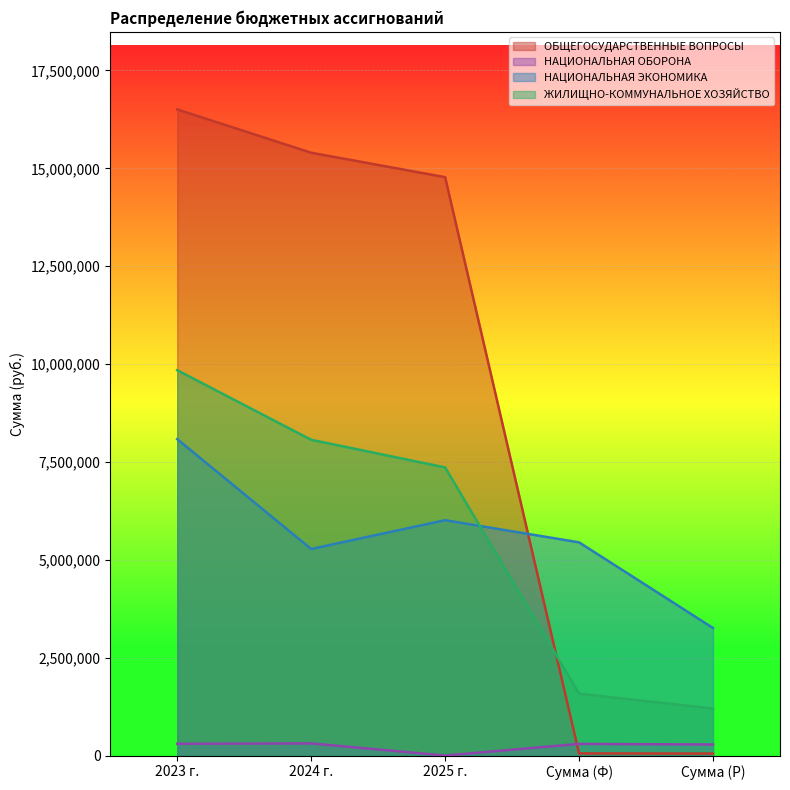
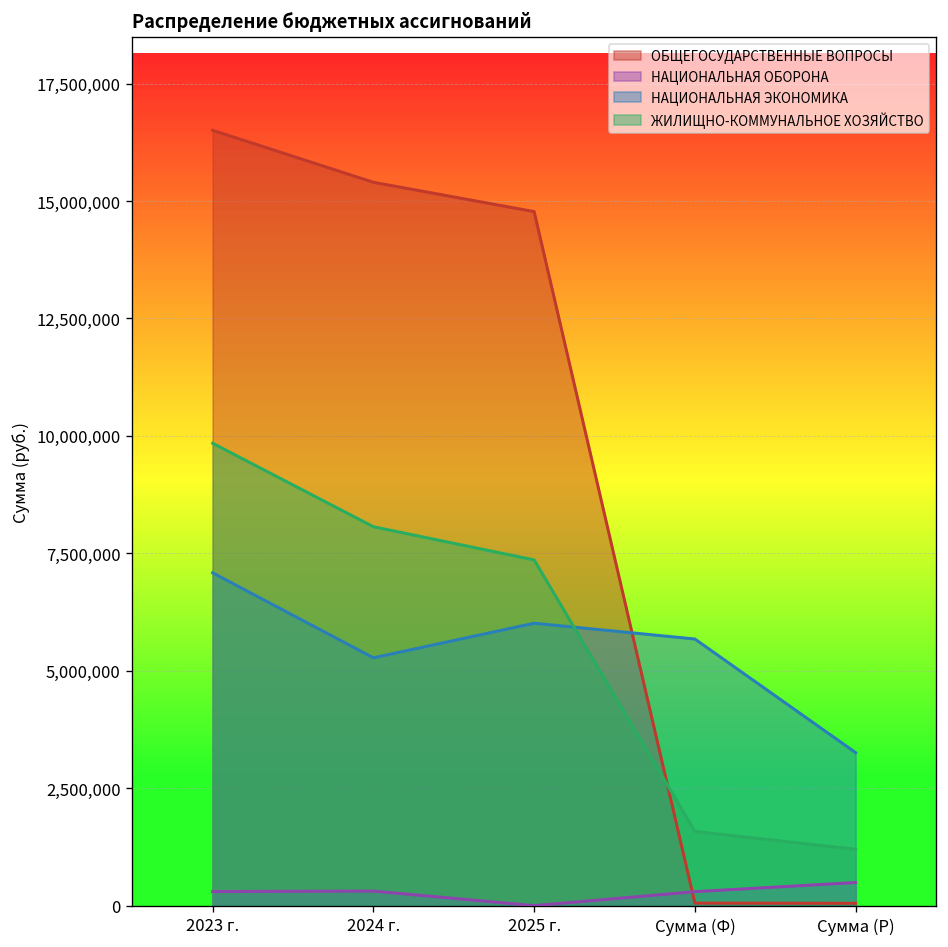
НАЦИОНАЛЬНАЯ ЭКОНОМИКА, 2023 г.: 8,100,000 -> 7,100,000
НАЦИОНАЛЬНАЯ ЭКОНОМИКА, Сумма (Ф): 5,400,000 -> 5,700,000
НАЦИОНАЛЬНАЯ ОБОРОНА, Сумма (Р): 300,000 -> 500,000
